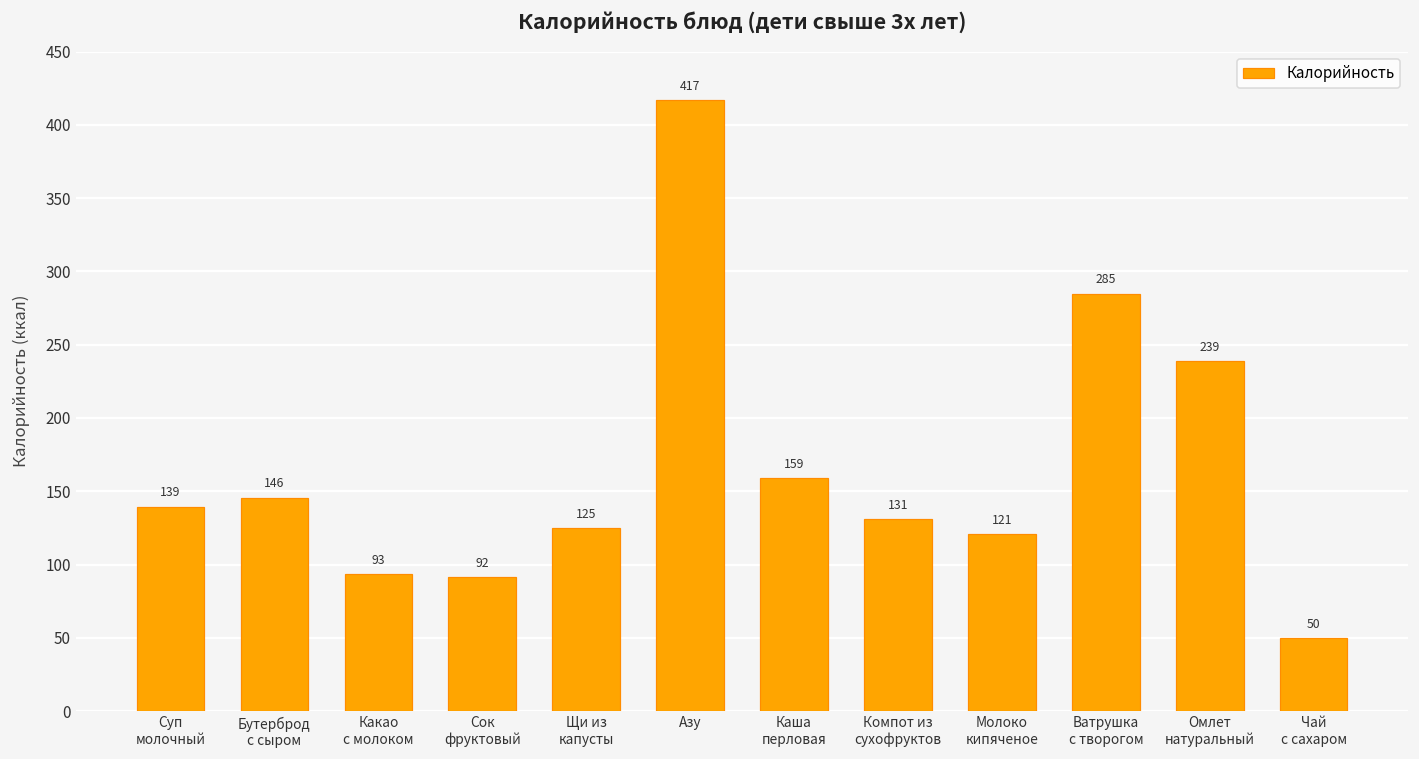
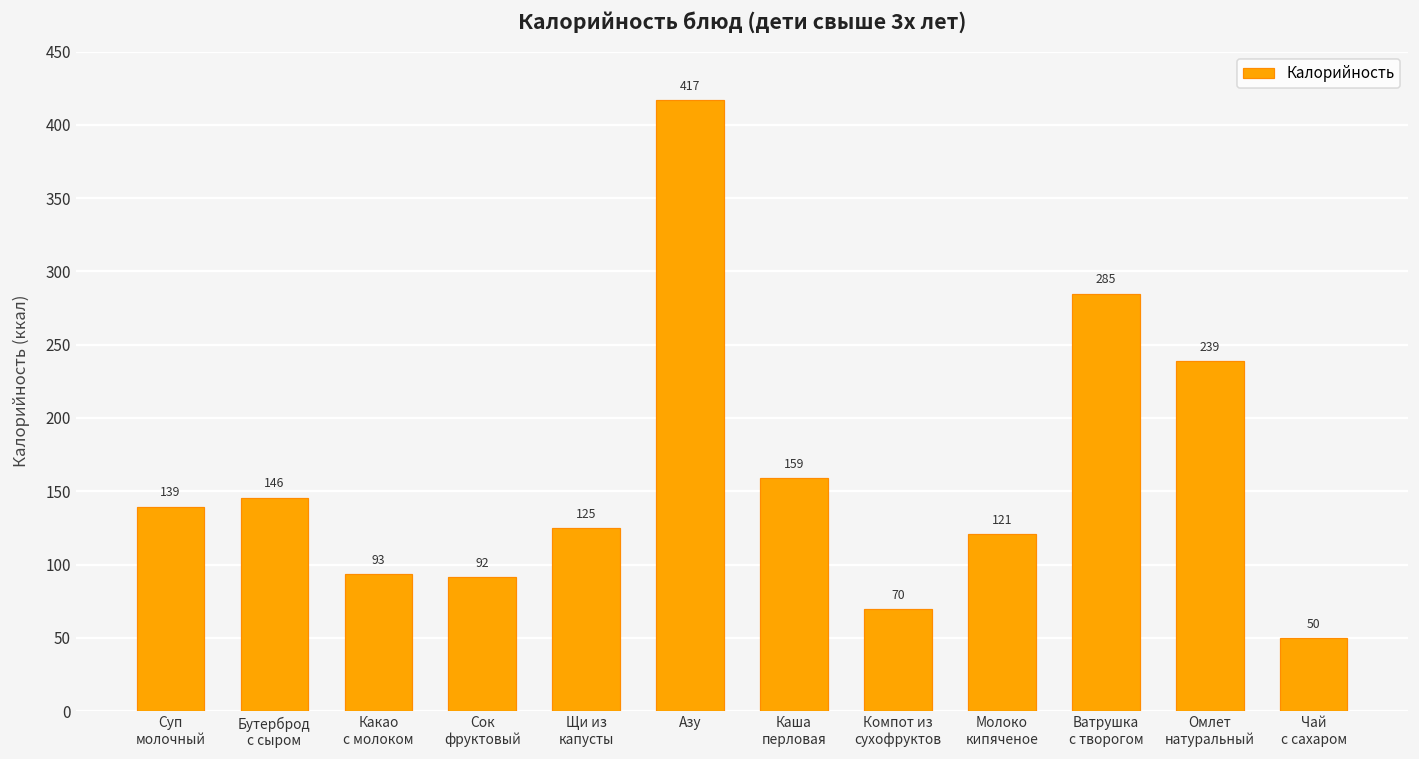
Компот из сухофруктов: 131 -> 70
